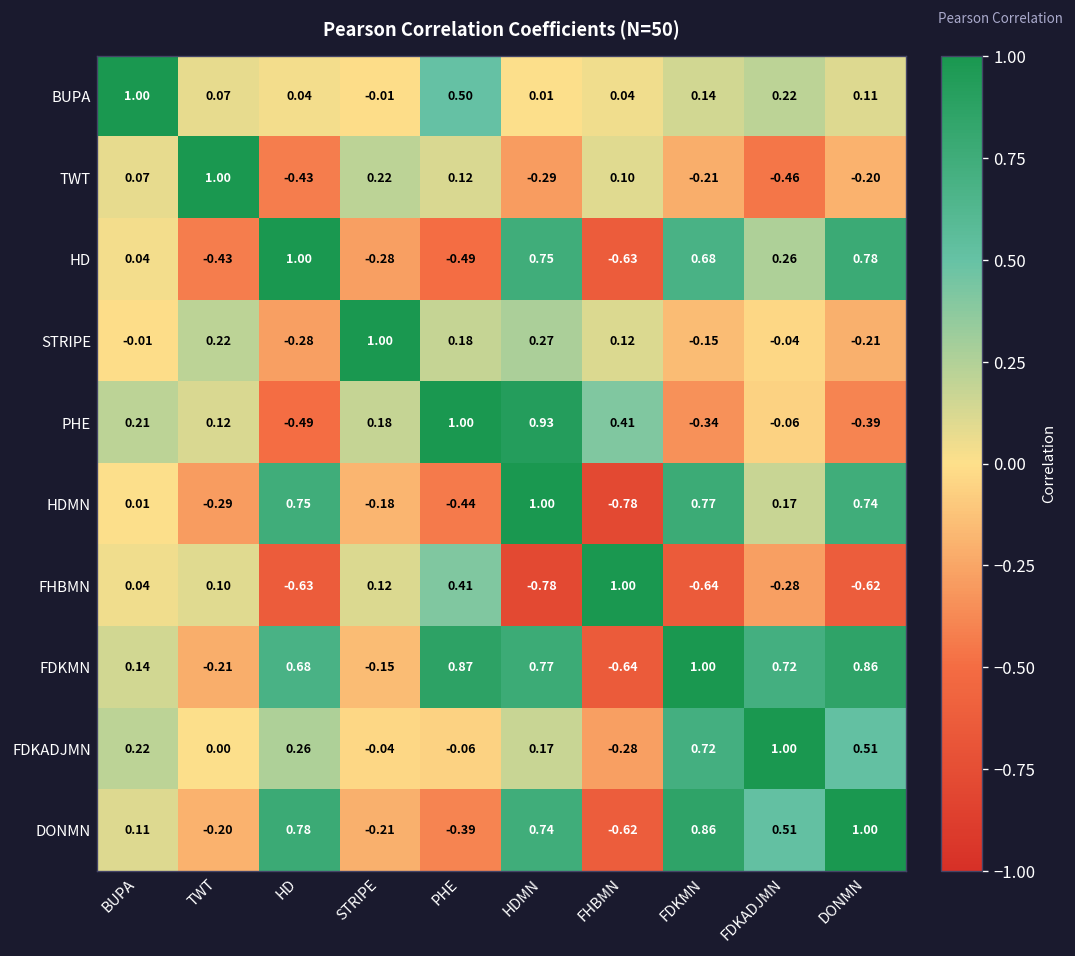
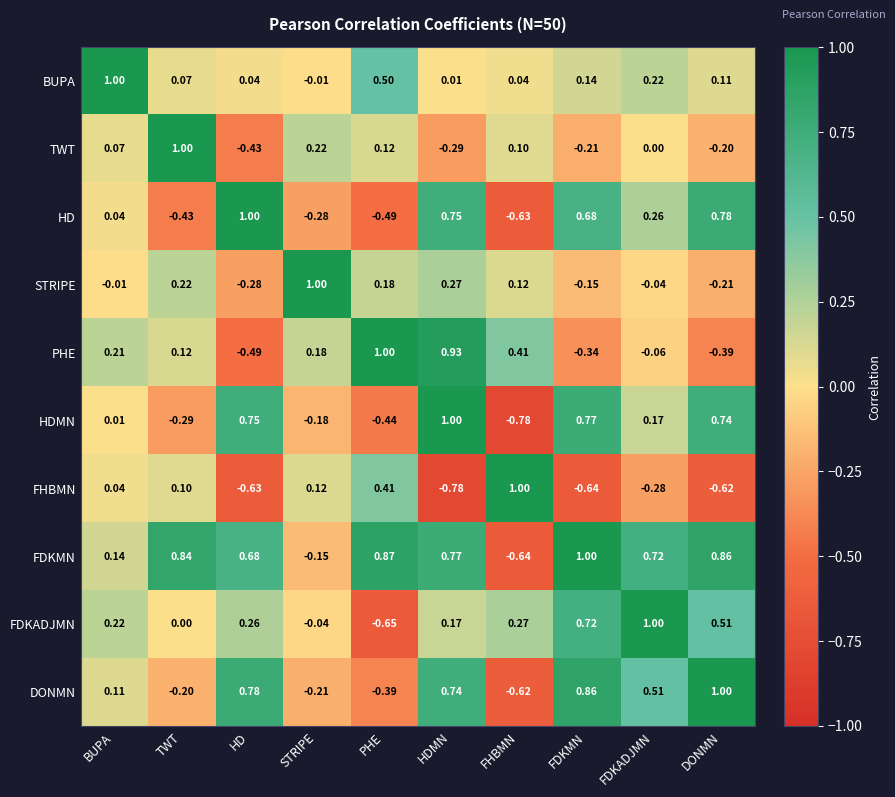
TWT, FDKADJMN: -0.46 -> 0.00
FDKMN, TWT: -0.21 -> 0.84
FDKADJMN, PHE: -0.06 -> -0.65
FDKADJMN, FHBMN: -0.28 -> 0.27
